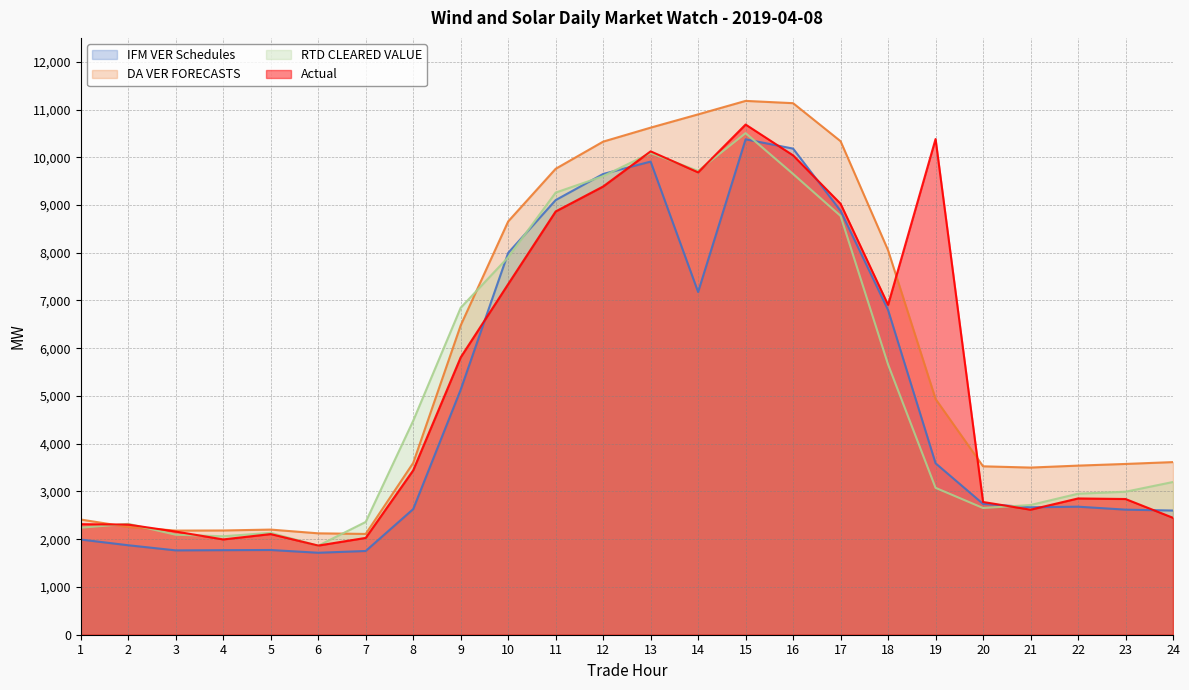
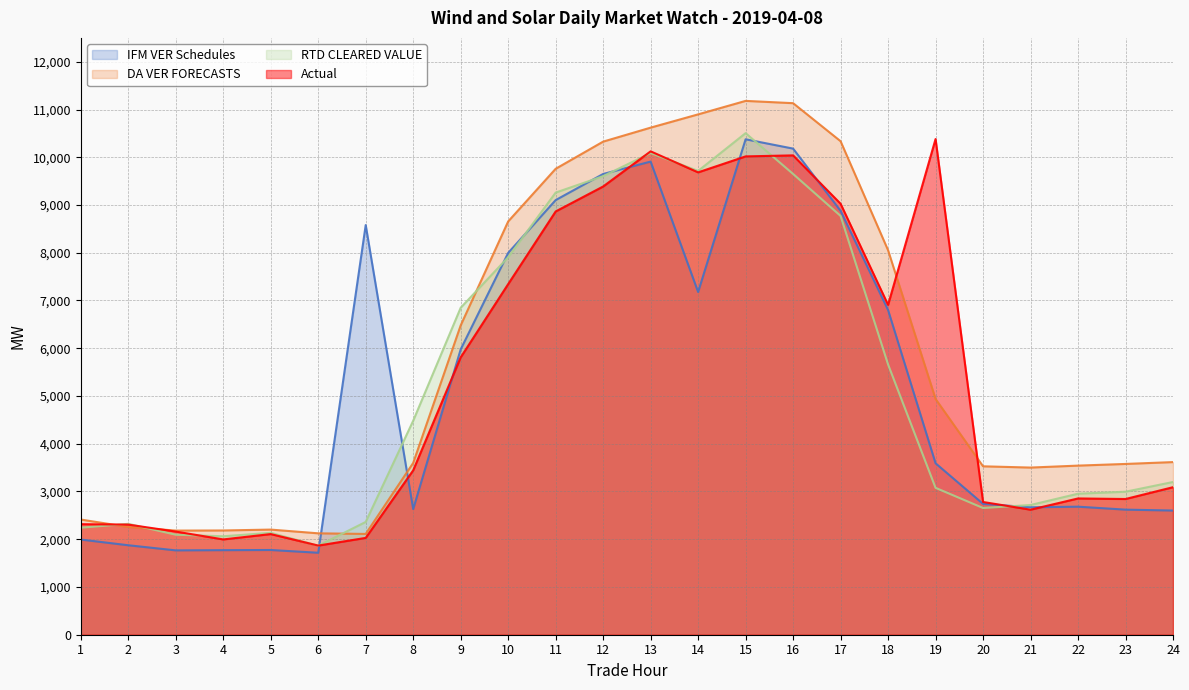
IFM VER Schedules, 7: 1,800 -> 8,600
IFM VER Schedules, 9: 5,100 -> 6,000
Actual, 15: 10,700 -> 10,000
Actual, 24: 2,400 -> 3,100
